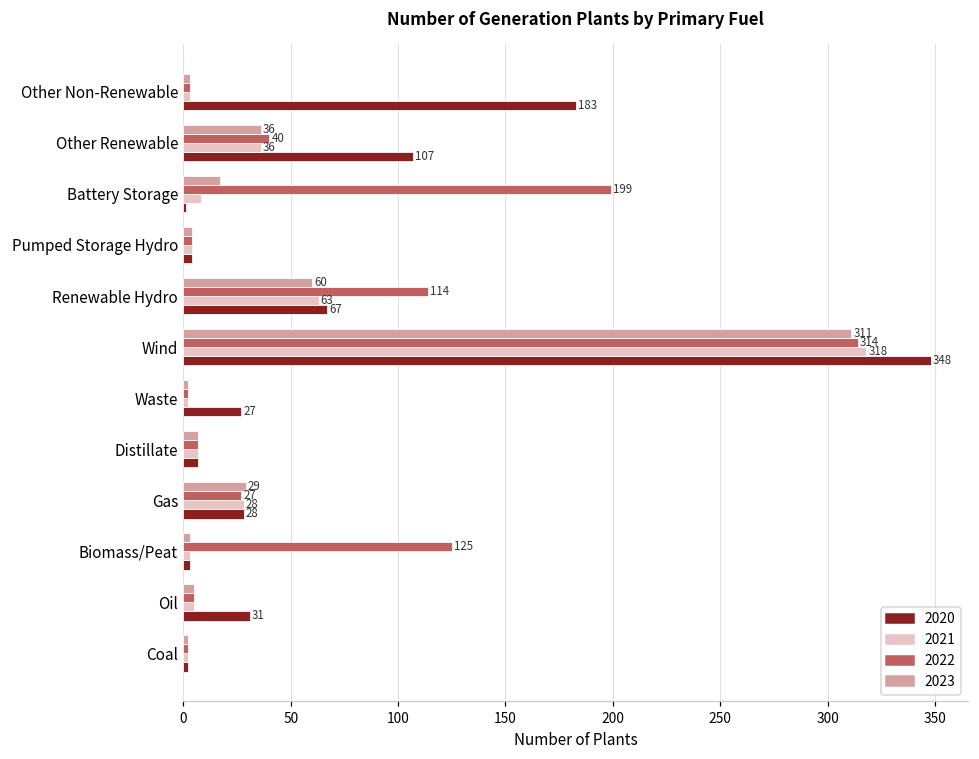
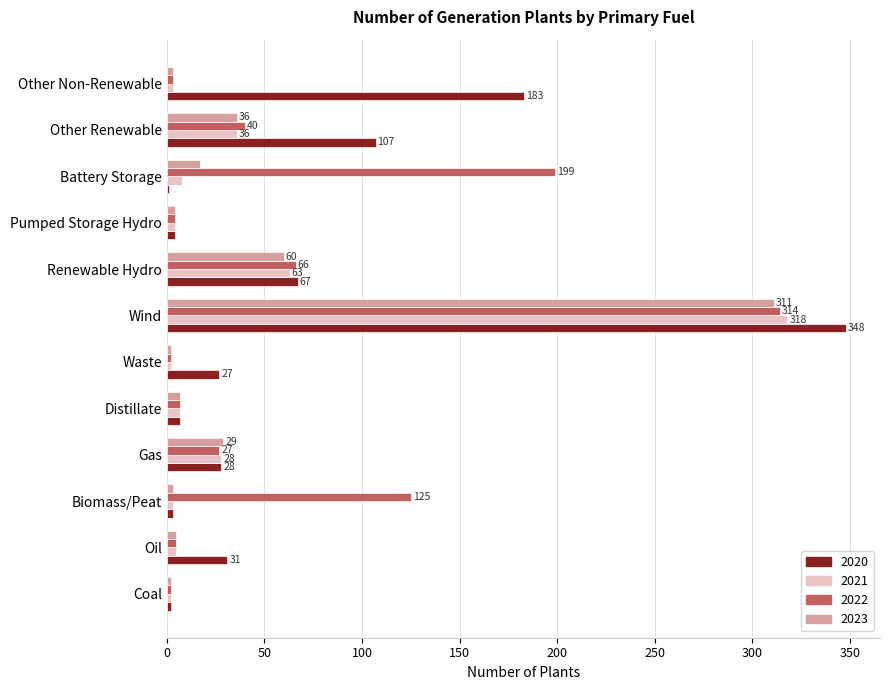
2022, Renewable Hydro: 114 -> 66
